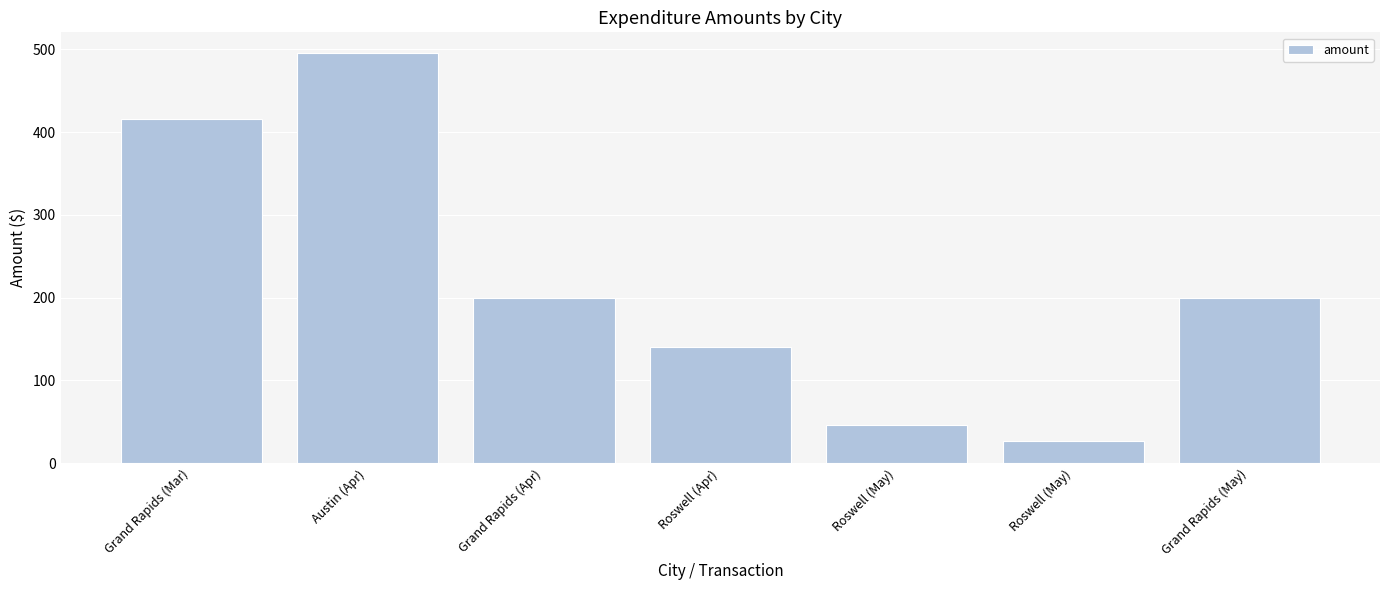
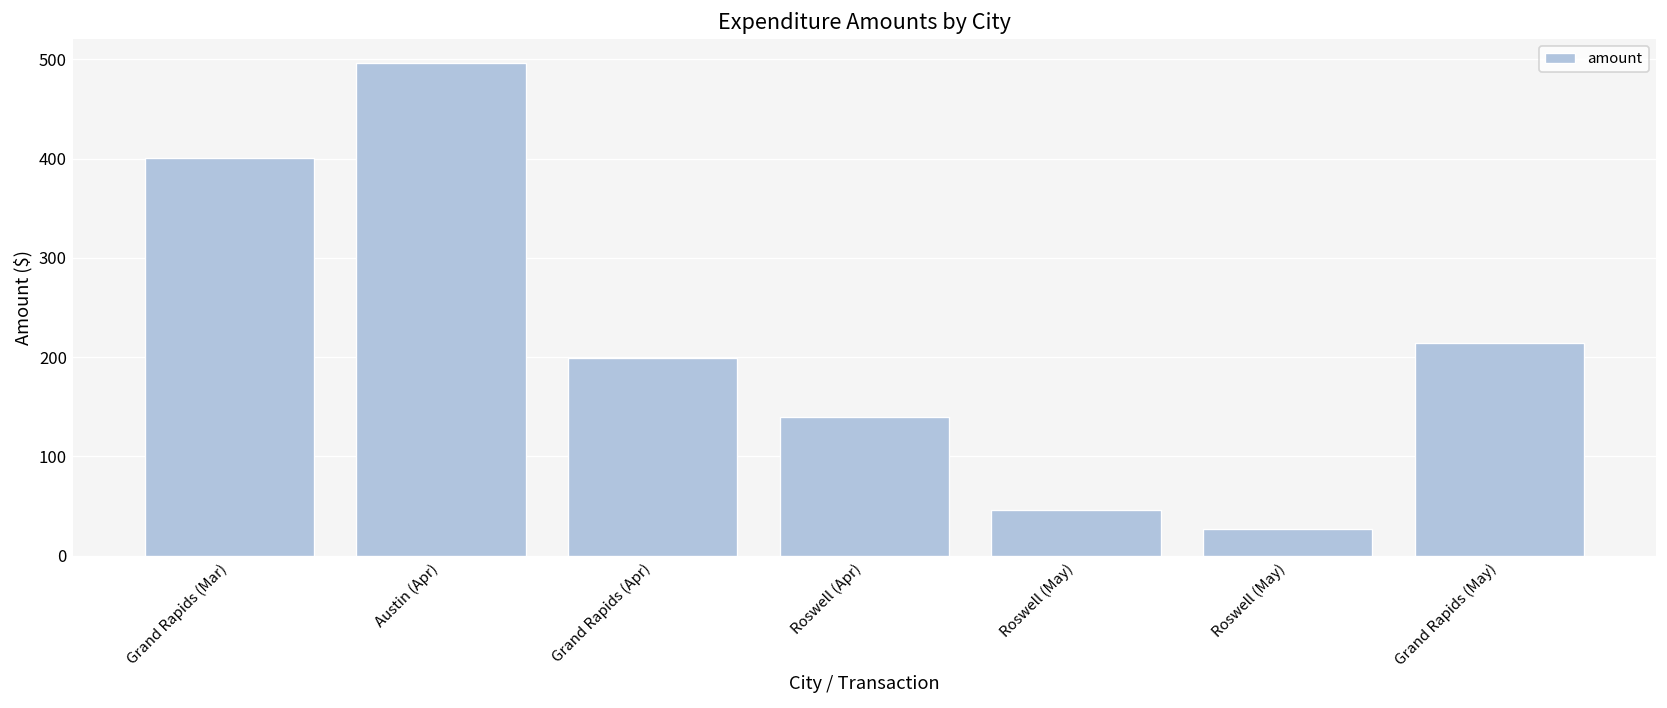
Grand Rapids (Mar): 420 -> 400
Grand Rapids (May): 200 -> 210
